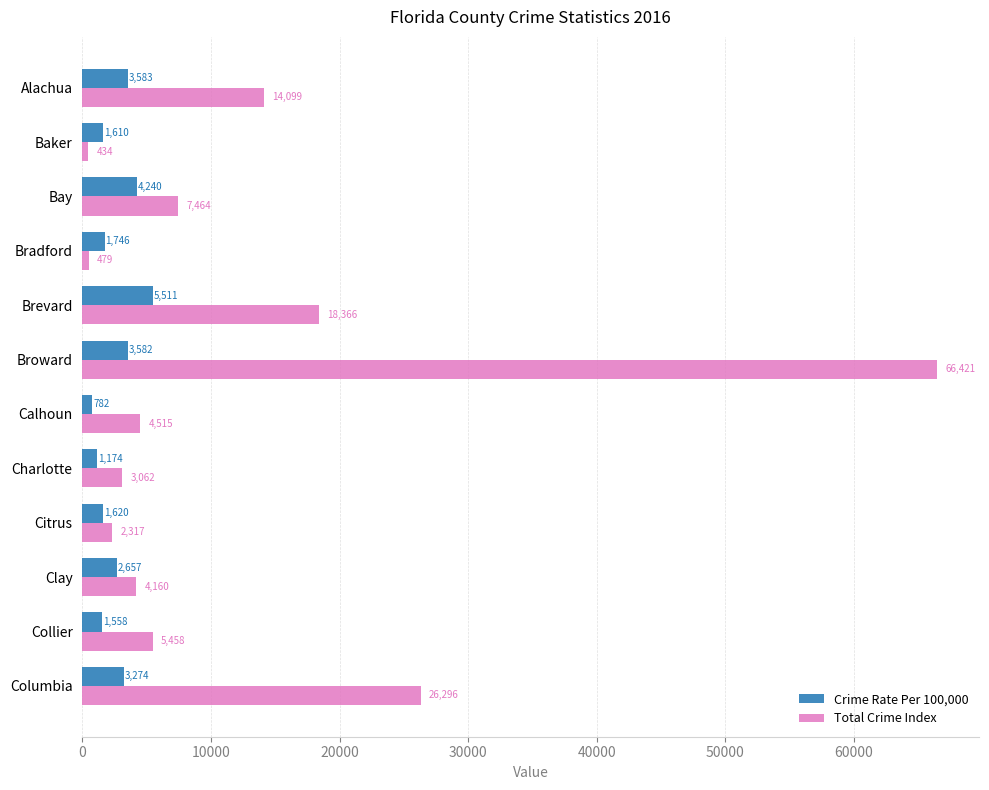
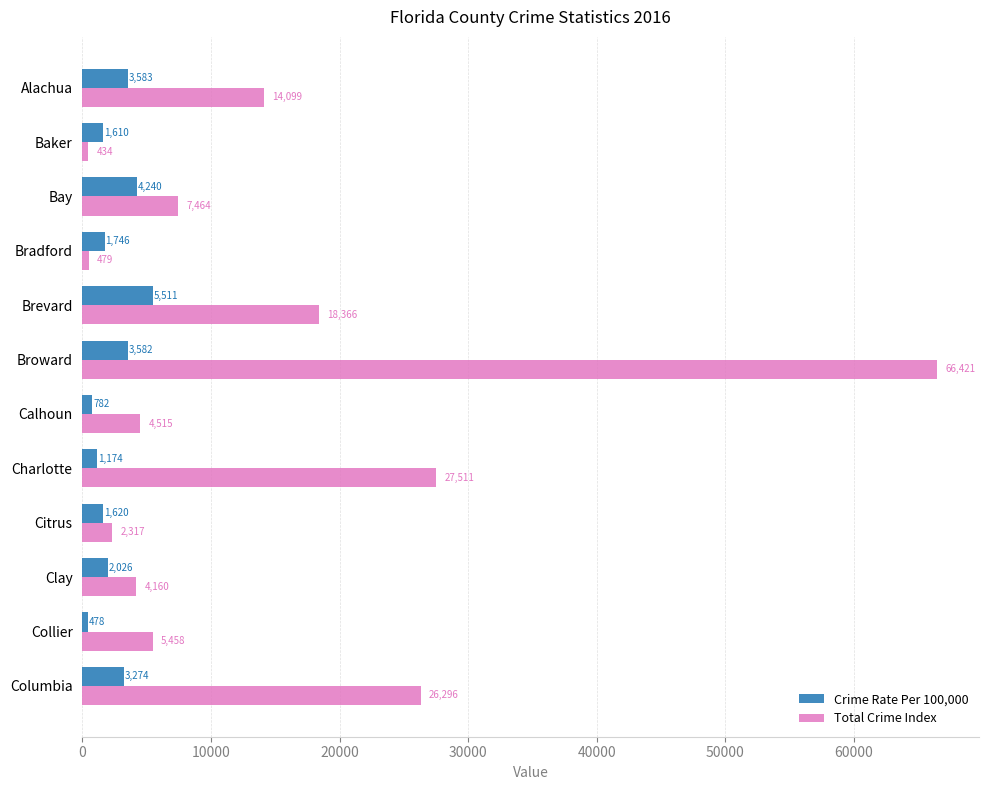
Total Crime Index, Charlotte: 3,062 -> 27,511
Crime Rate Per 100,000, Clay: 2,657 -> 2,026
Crime Rate Per 100,000, Collier: 1,558 -> 478
